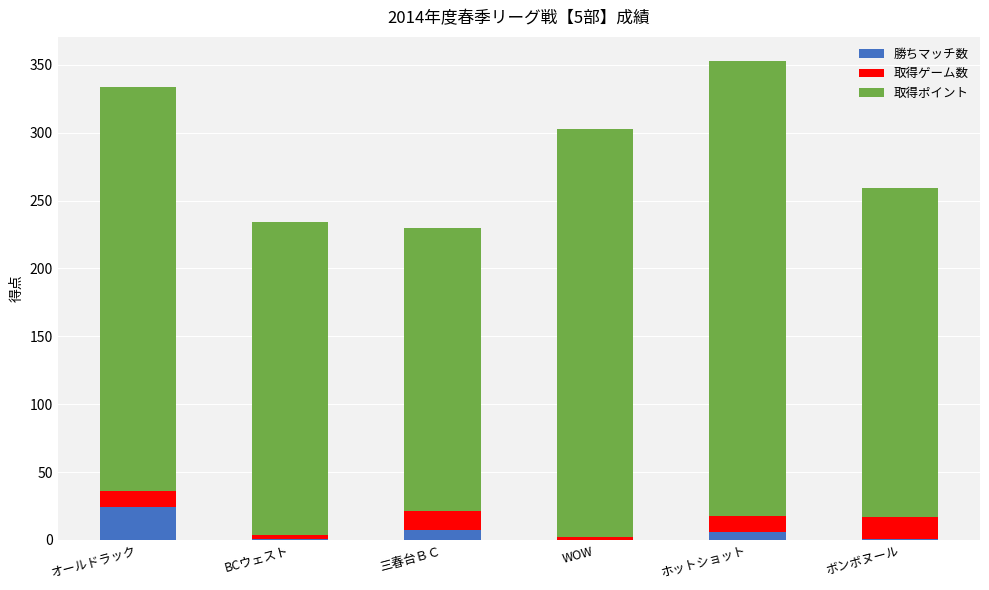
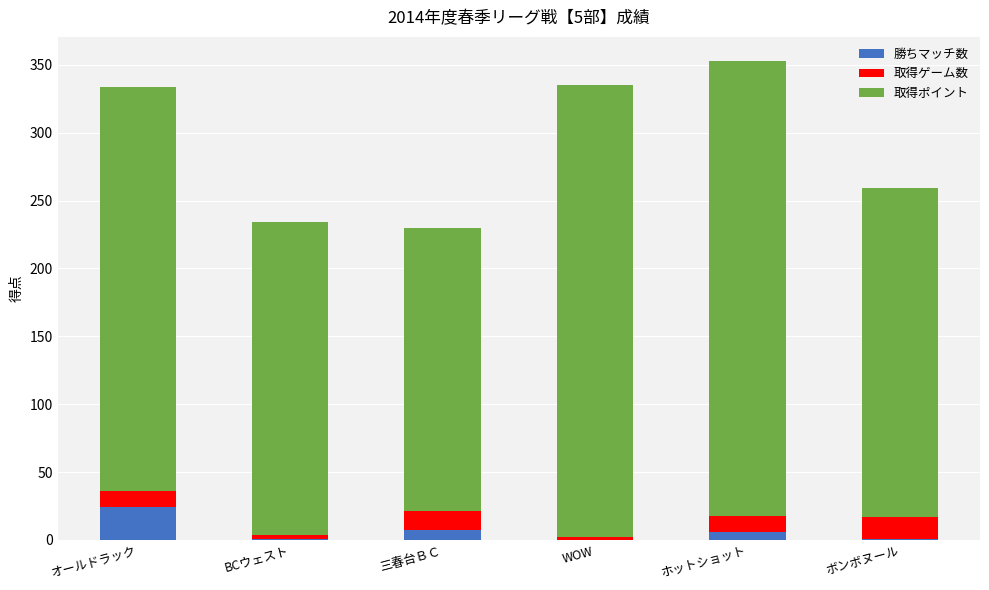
取得ポイント, WOW: 301 -> 333
